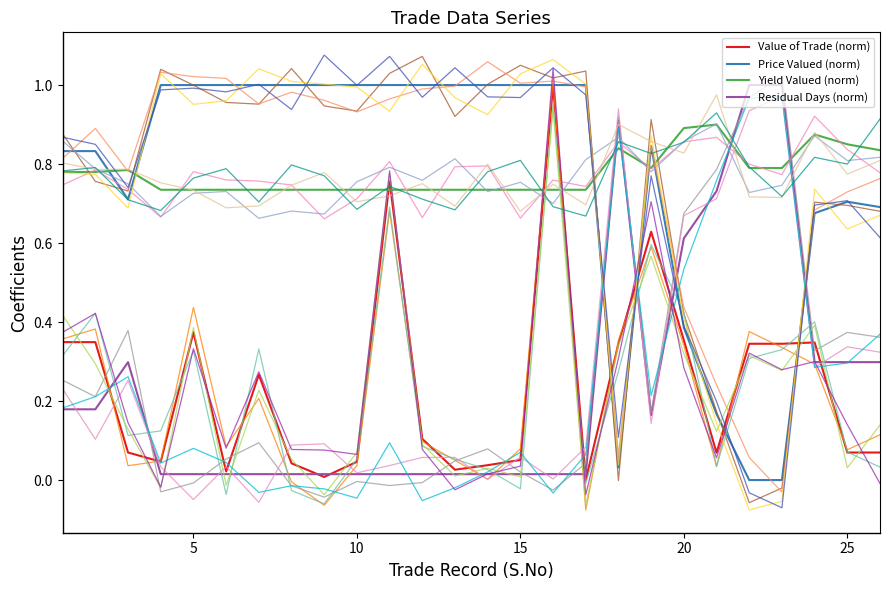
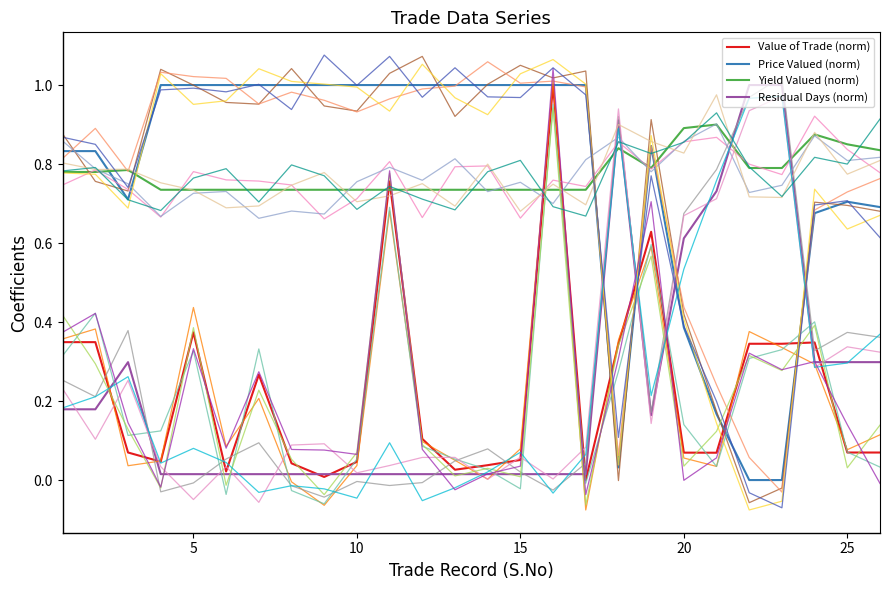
Value of Trade (norm), 20: 0.35 -> 0.07
